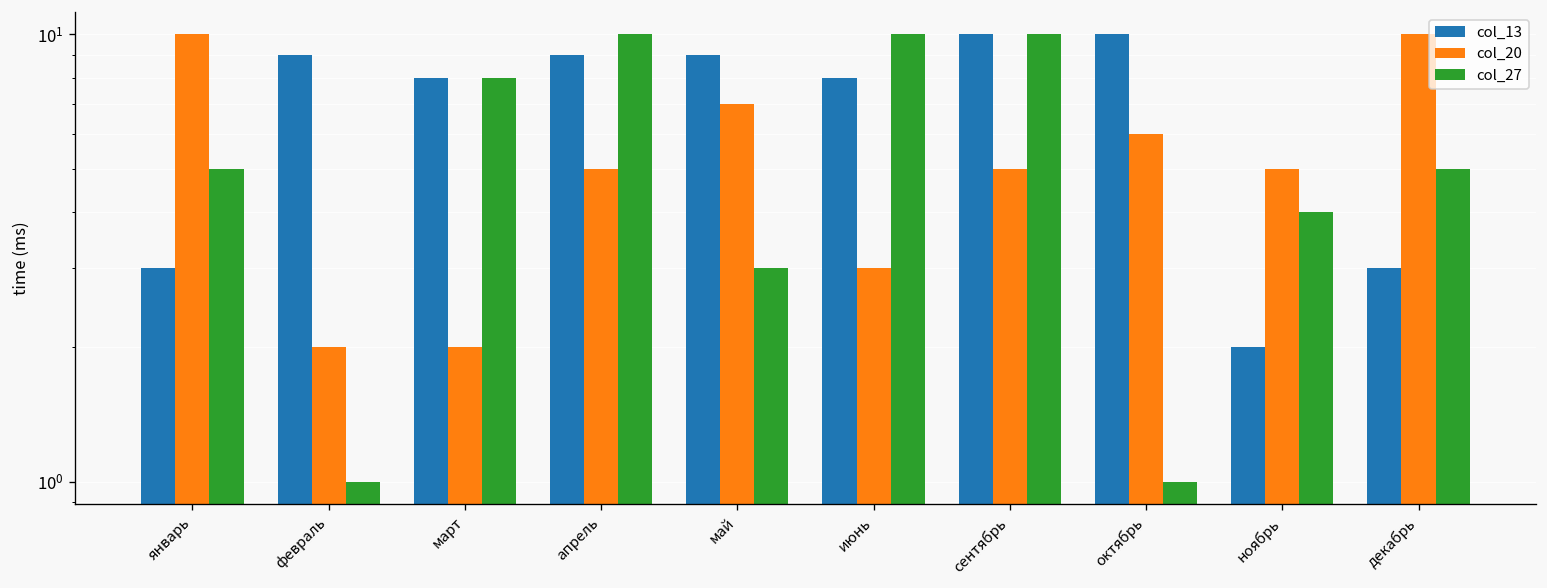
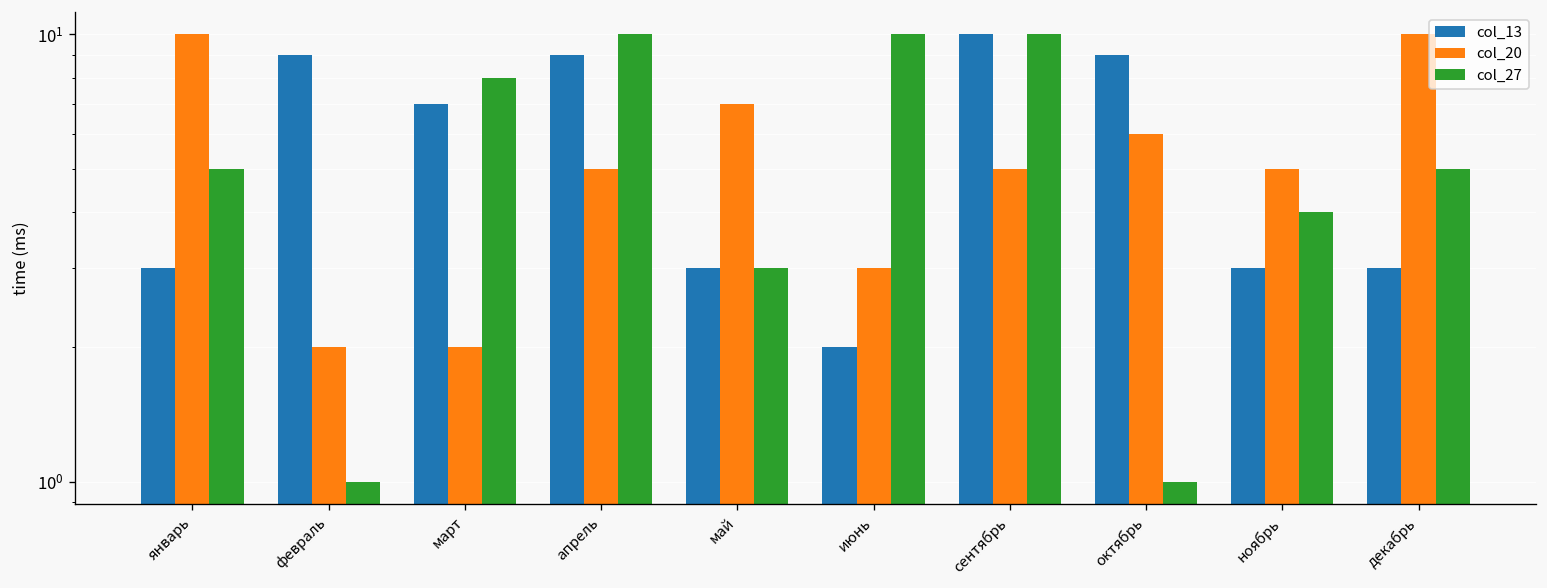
col_13, март: 8 -> 7
col_13, май: 9 -> 3
col_13, июнь: 8 -> 2
col_13, октябрь: 10 -> 9
col_13, ноябрь: 2 -> 3
